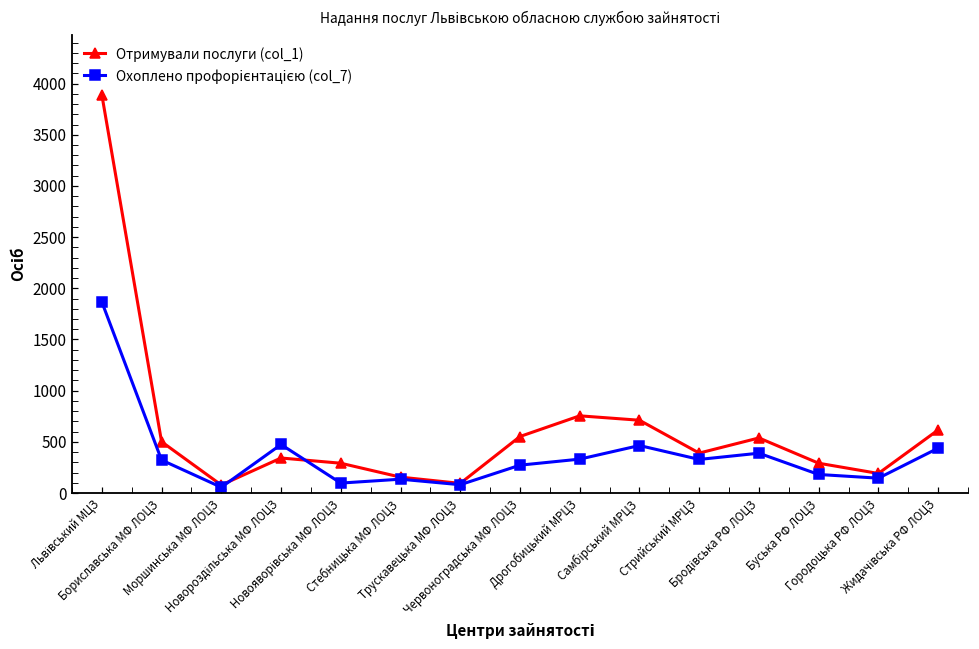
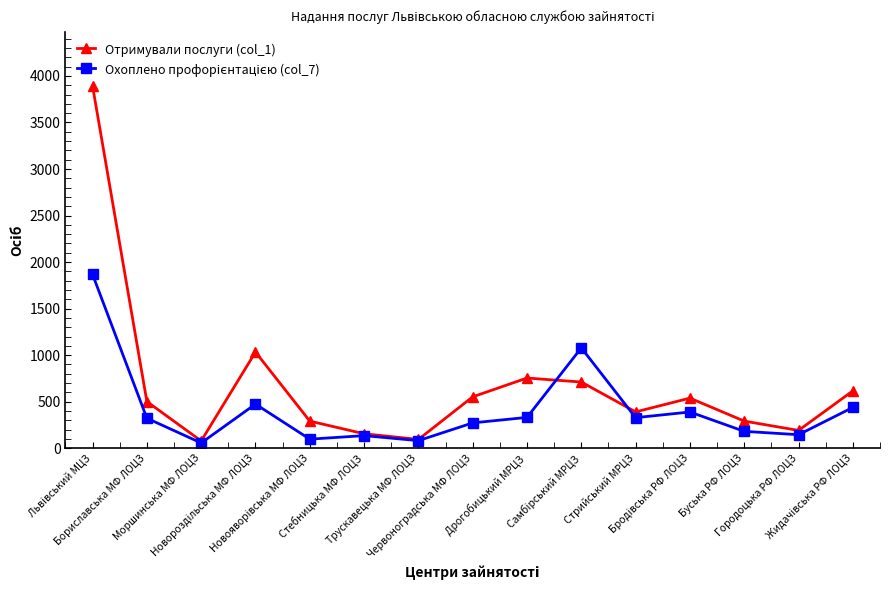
Отримували послуги (col_1), Новороздільська МФ ЛОЦЗ: 300 -> 1000
Охоплено профорієнтацією (col_7), Самбірський МРЦЗ: 500 -> 1100
